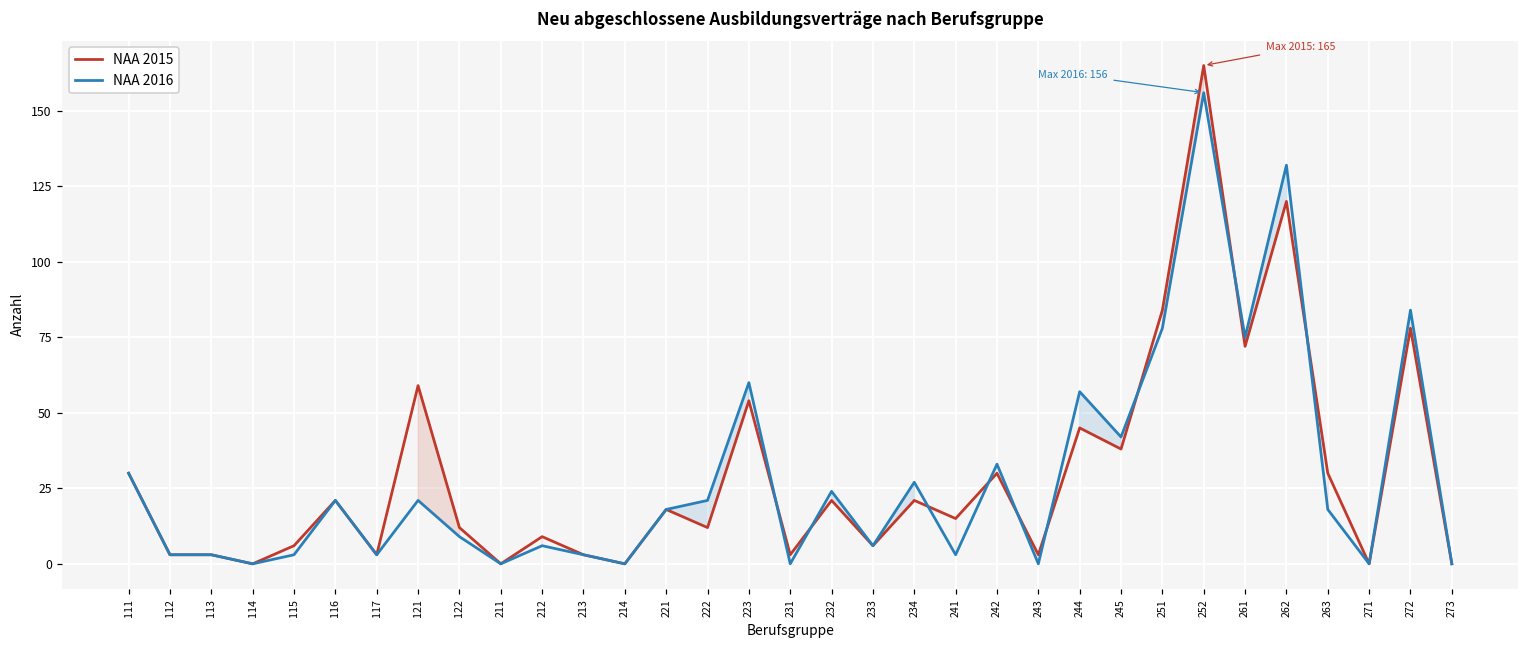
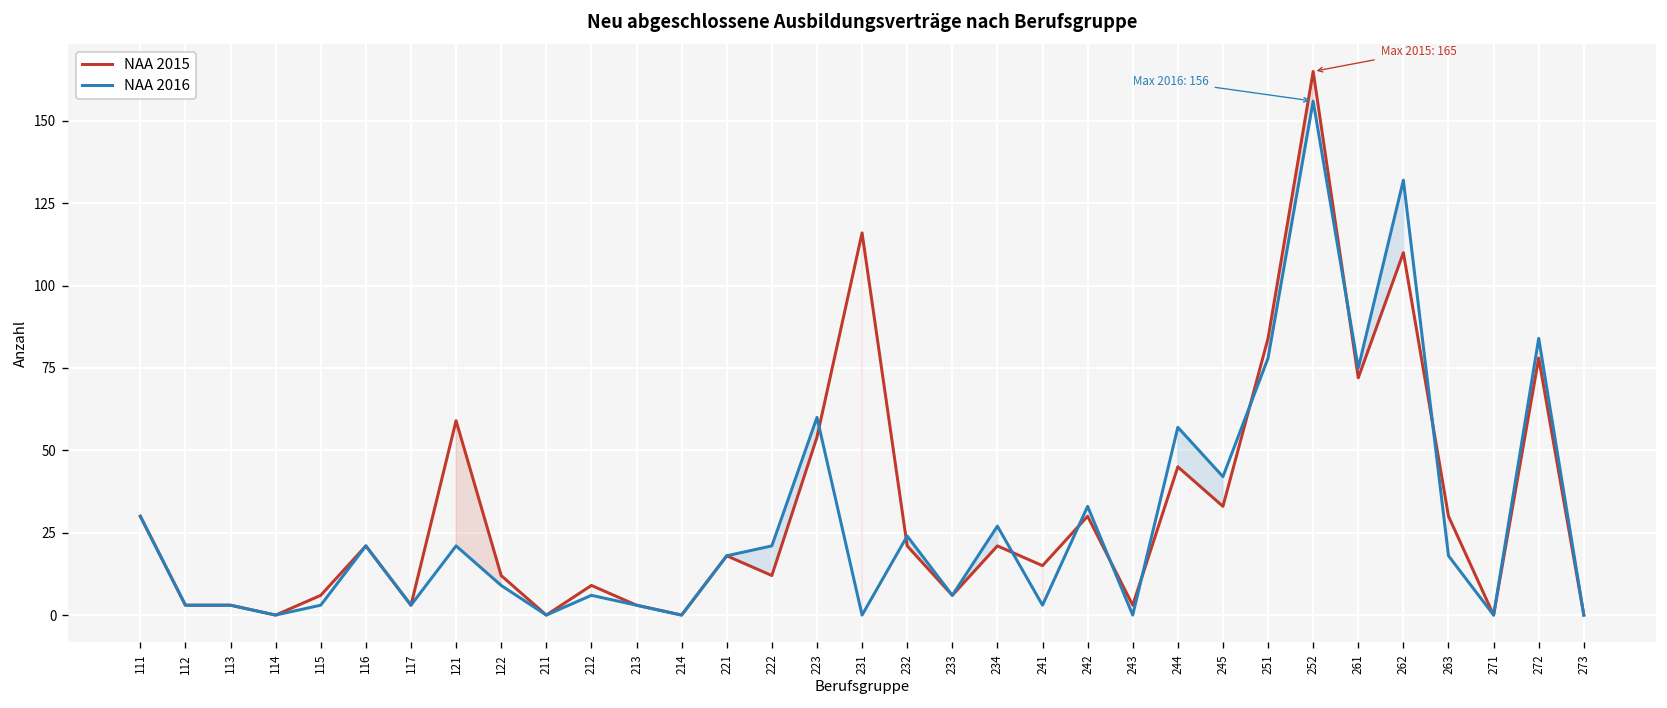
NAA 2015, 231: 3 -> 116
NAA 2015, 245: 38 -> 33
NAA 2015, 262: 120 -> 110
